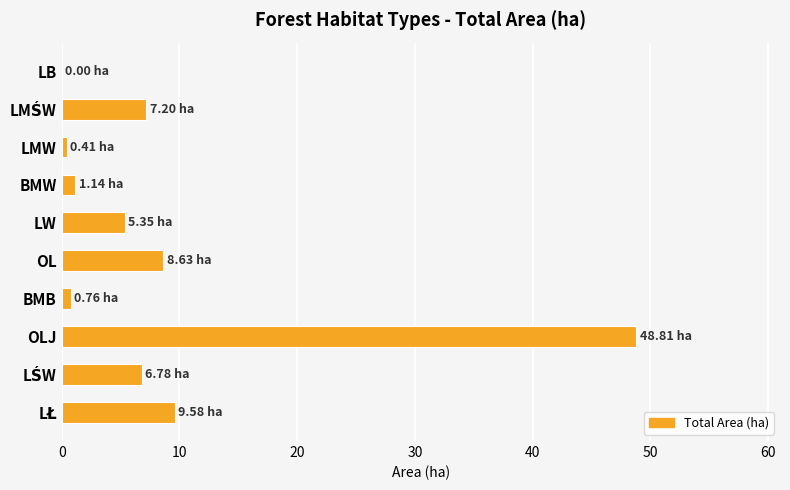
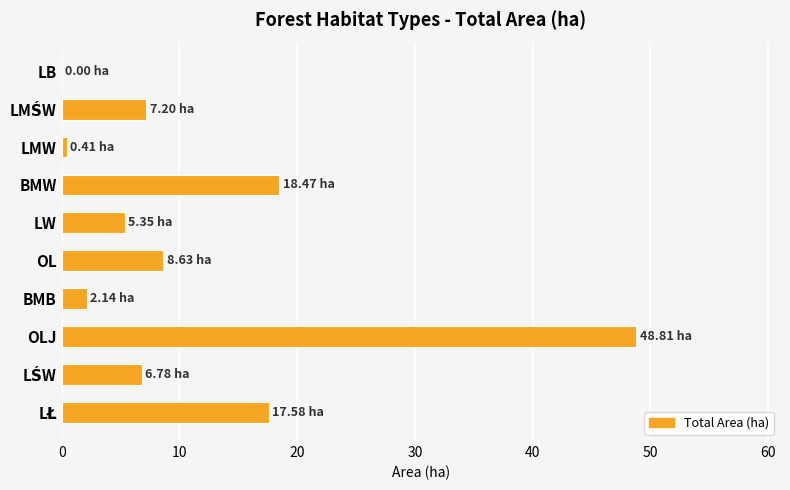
BMW: 1.14 -> 18.47
BMB: 0.76 -> 2.14
LŁ: 9.58 -> 17.58
